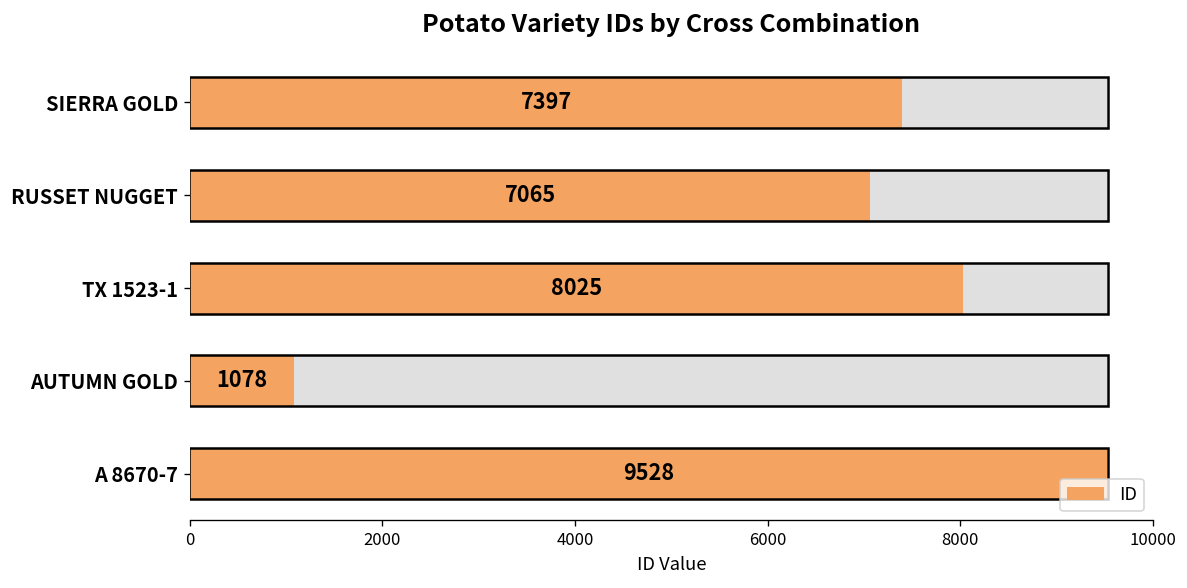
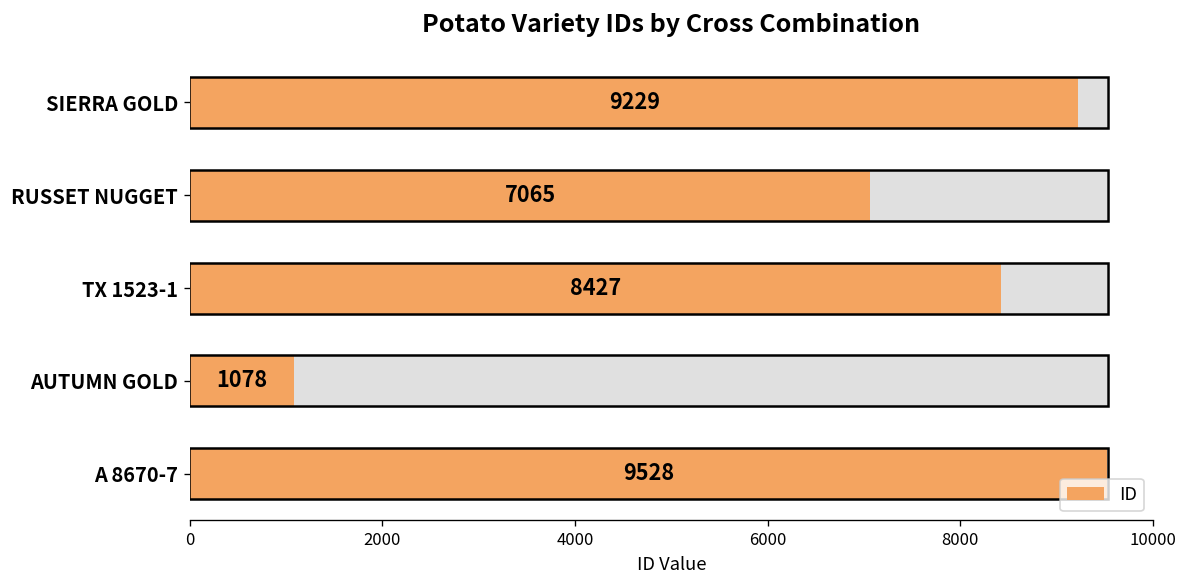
ID, SIERRA GOLD: 7397 -> 9229
ID, TX 1523-1: 8025 -> 8427
